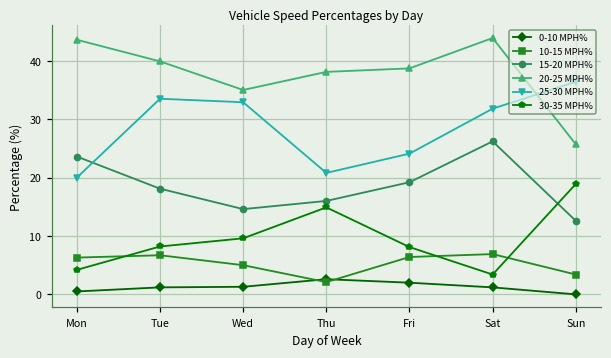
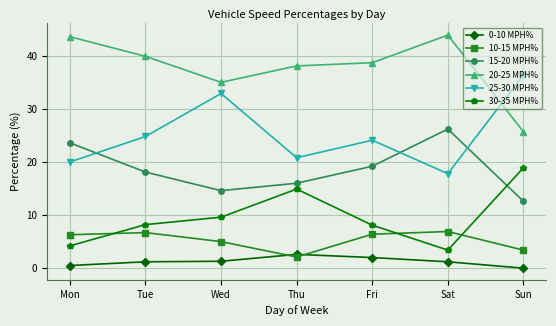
25-30 MPH%, Tue: 34 -> 25
25-30 MPH%, Sat: 32 -> 18
